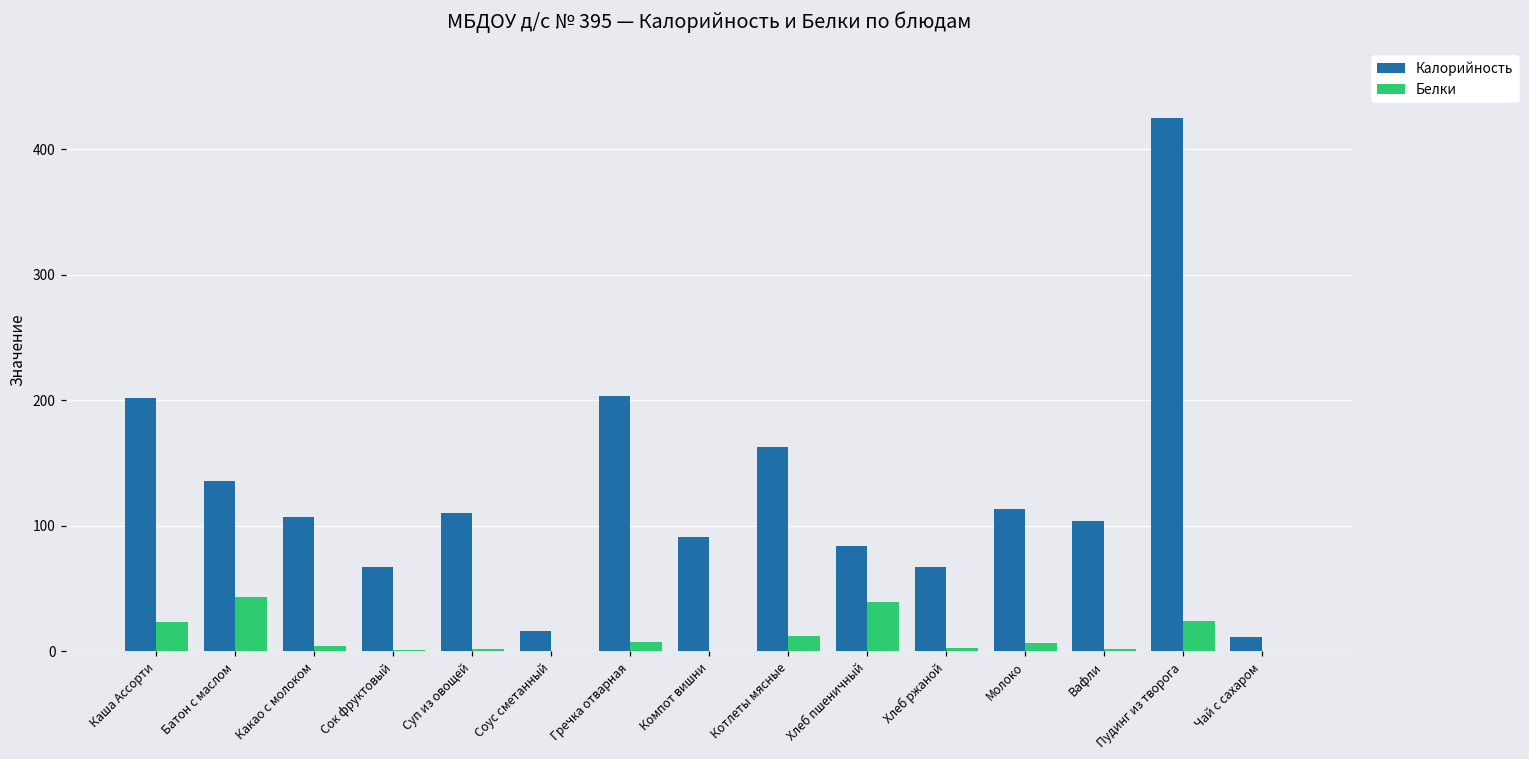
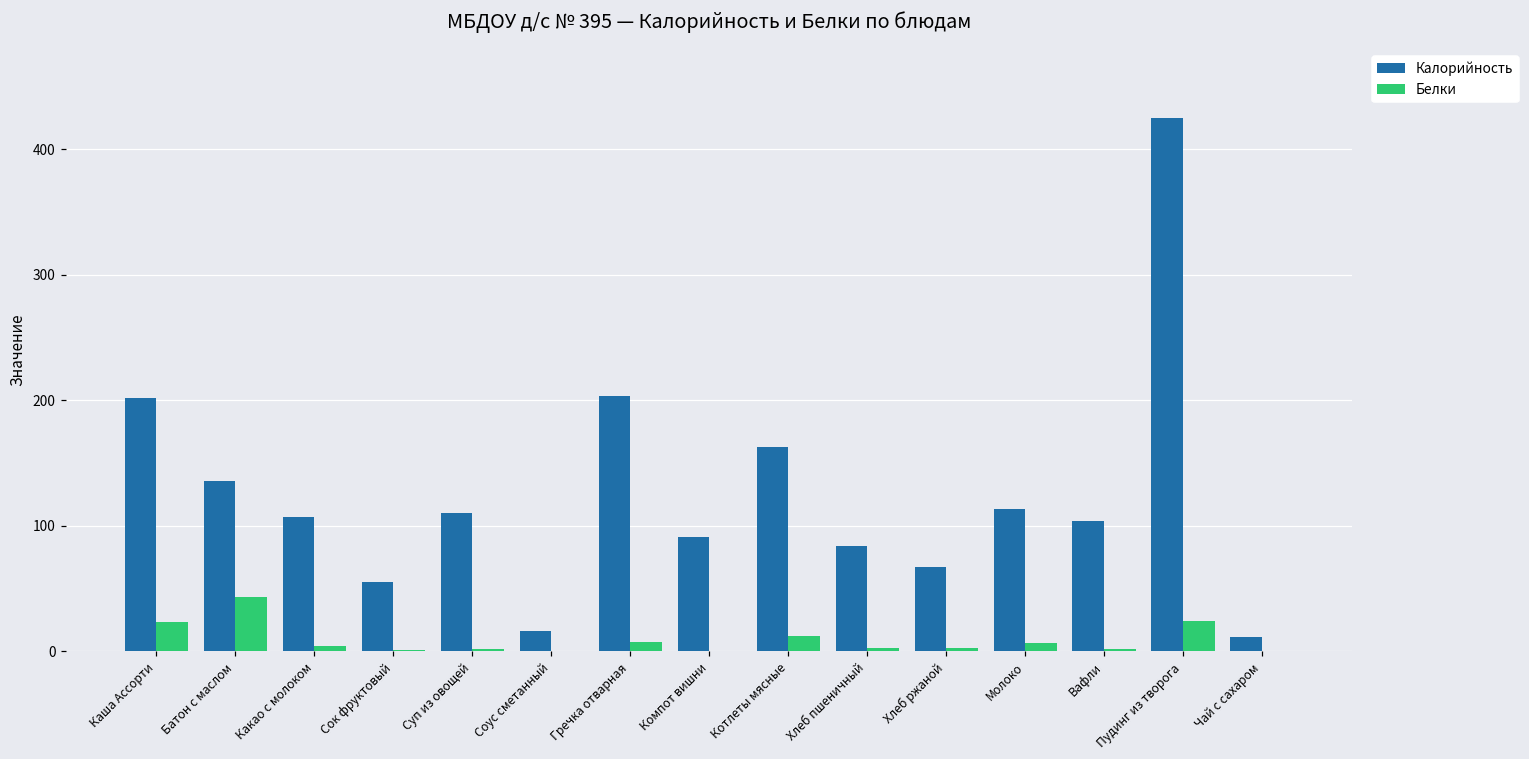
Калорийность, Сок фруктовый: 67 -> 55
Белки, Хлеб пшеничный: 39 -> 2
